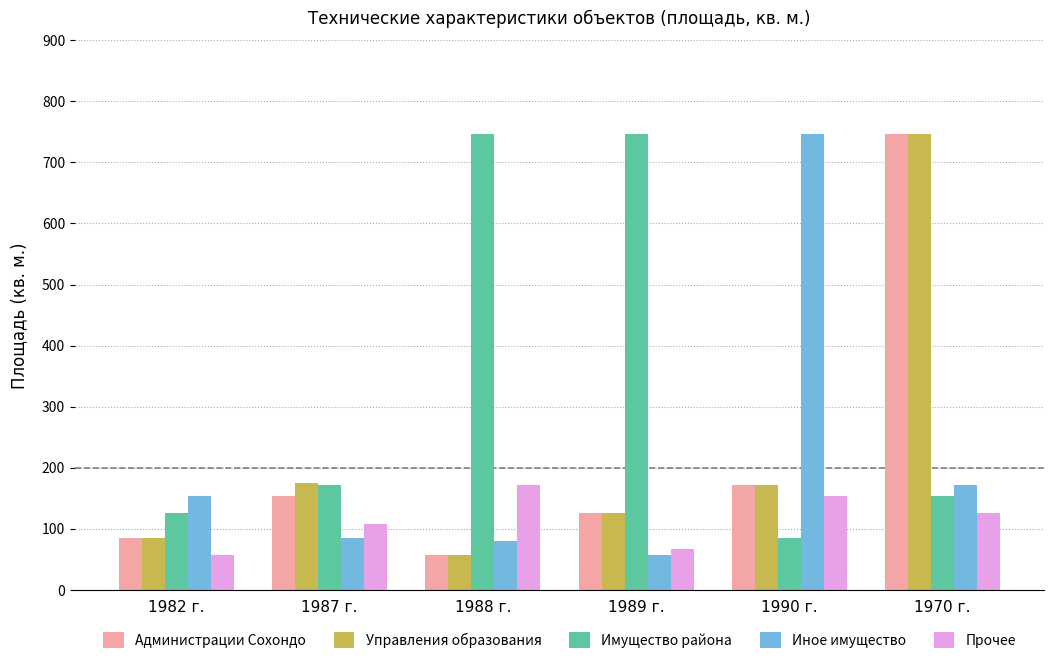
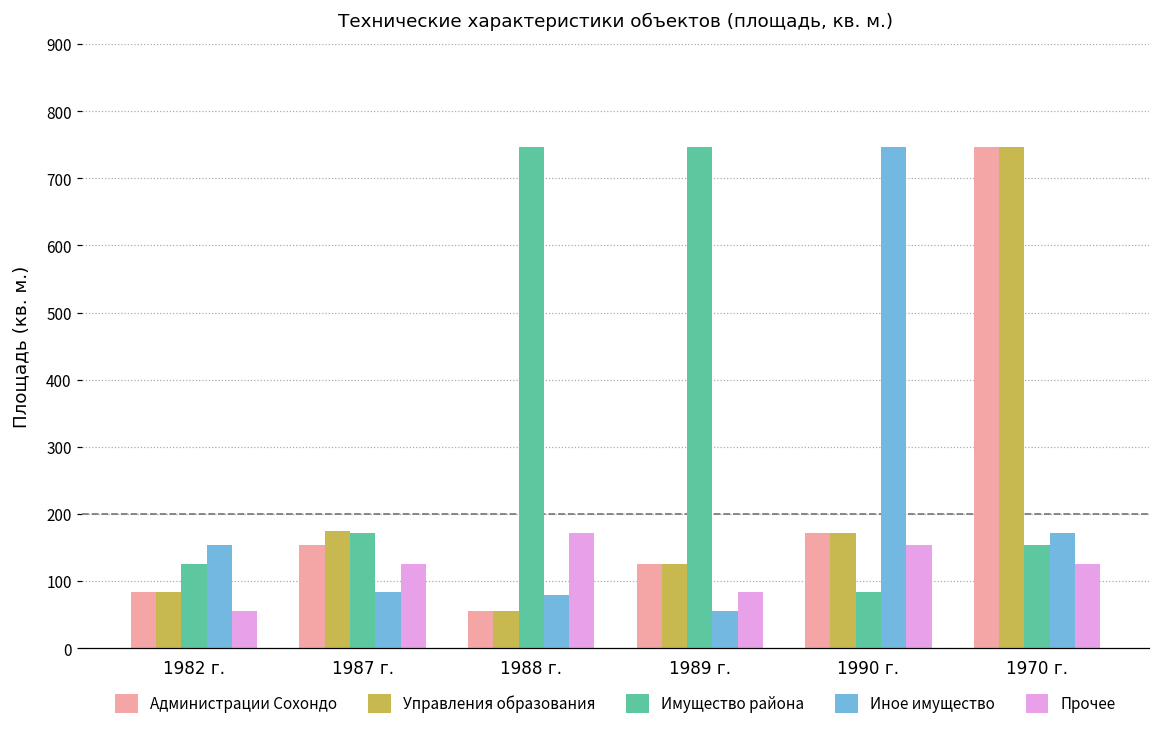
Прочее, 1987 г.: 110 -> 130
Прочее, 1989 г.: 70 -> 80
